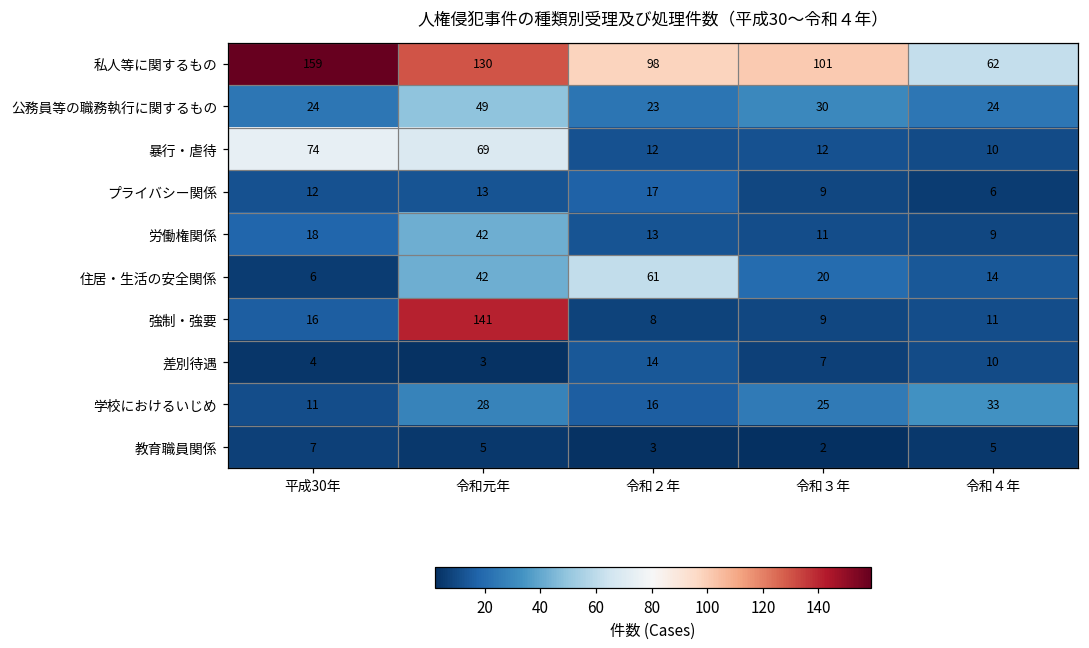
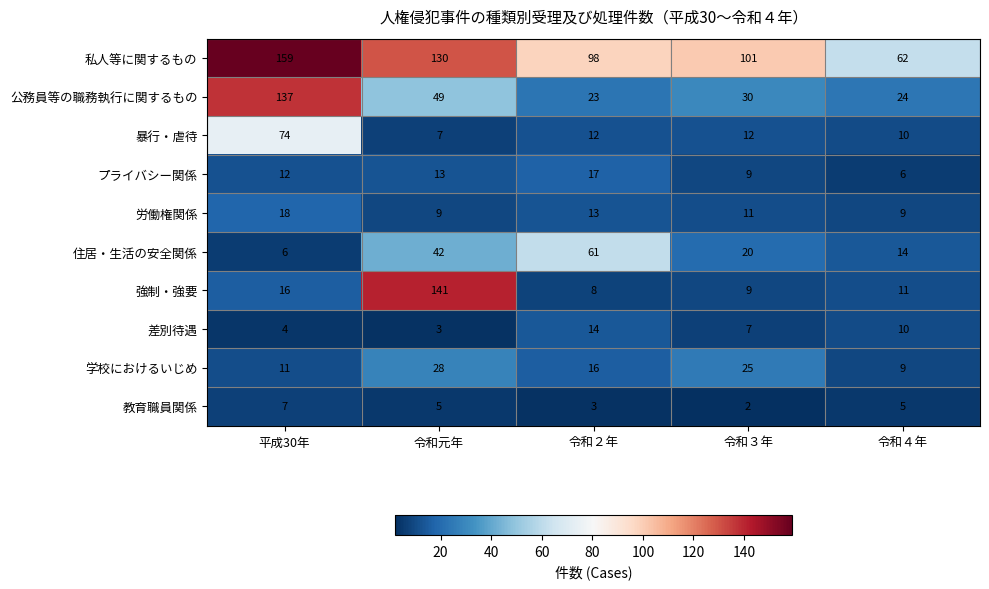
公務員等の職務執行に関するもの, 平成30年: 24 -> 137
暴行・虐待, 令和元年: 69 -> 7
労働権関係, 令和元年: 42 -> 9
学校におけるいじめ, 令和４年: 33 -> 9
